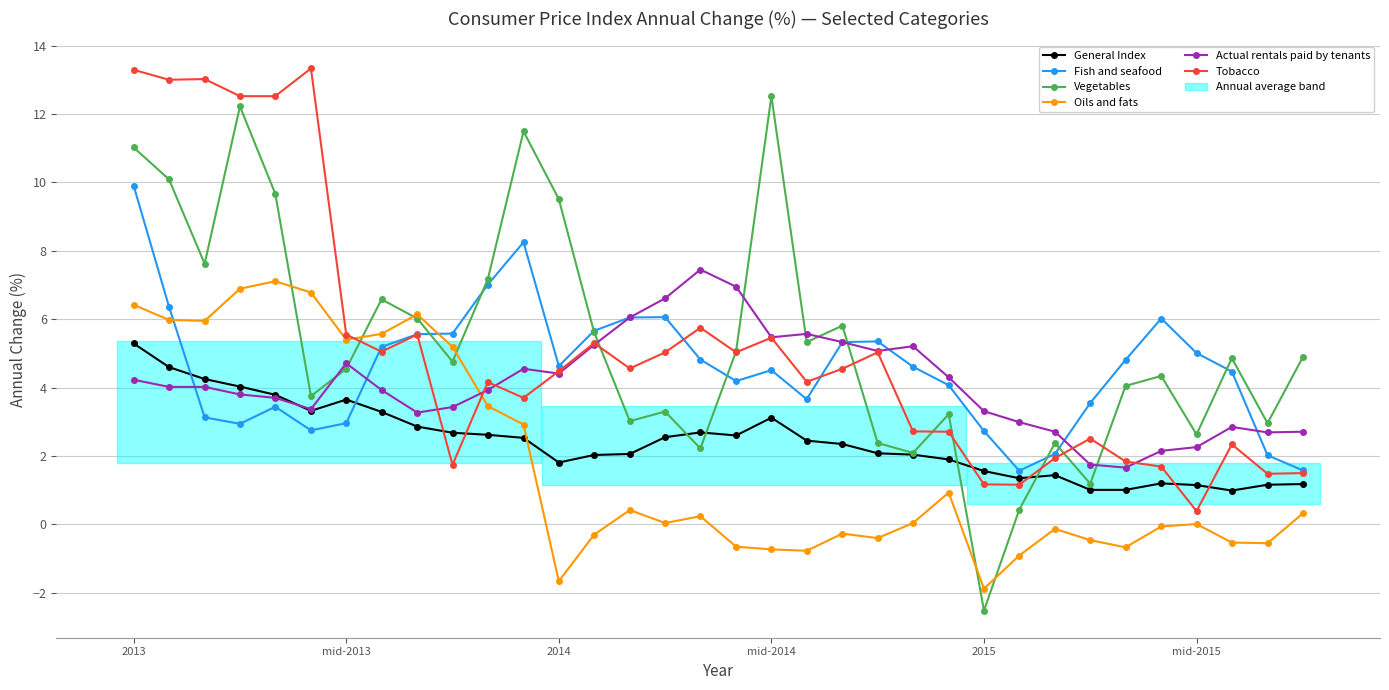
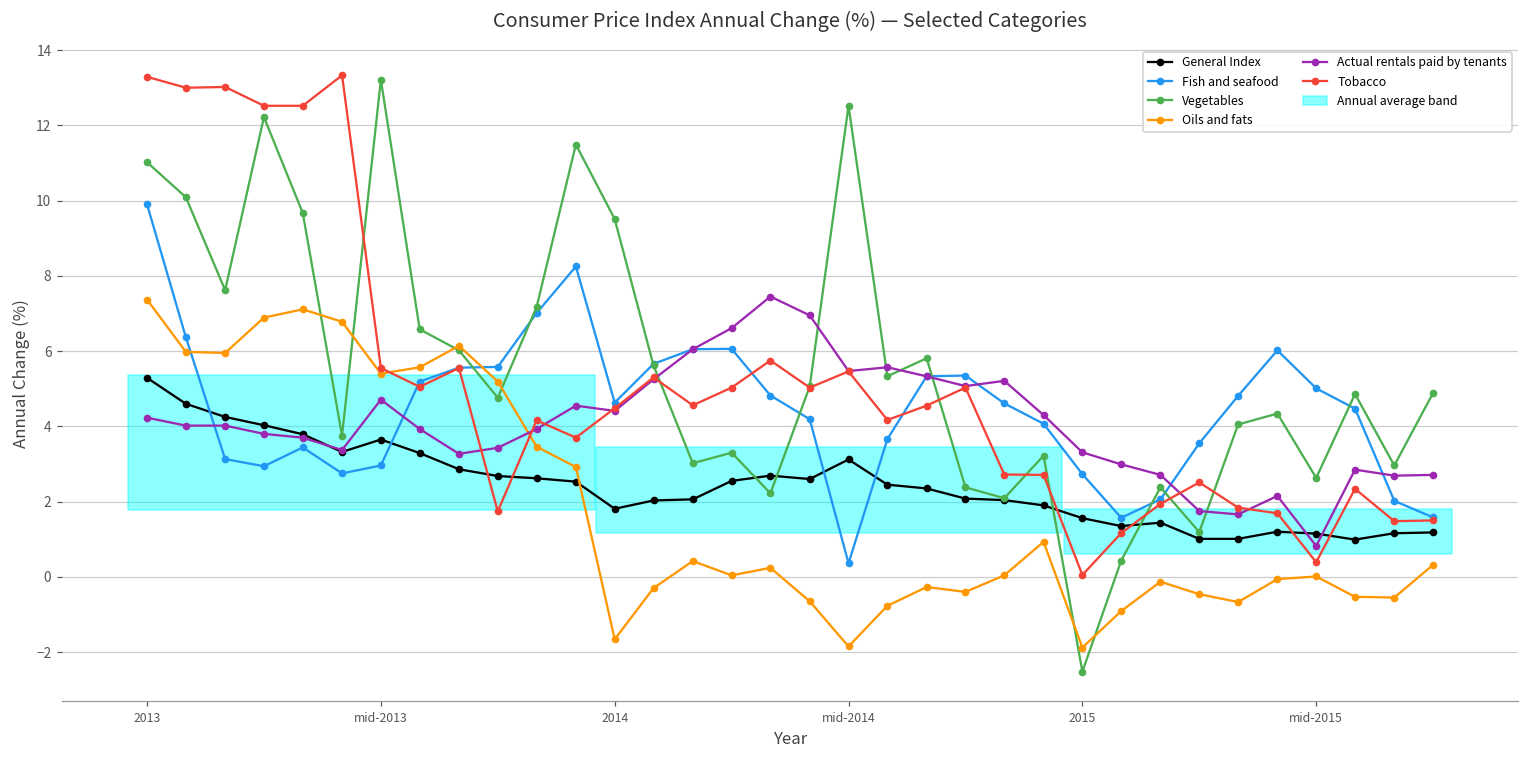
Oils and fats, 2013: 6.4 -> 7.4
Vegetables, mid-2013: 4.6 -> 13.2
Fish and seafood, mid-2014: 4.5 -> 0.4
Oils and fats, mid-2014: -0.7 -> -1.9
Tobacco, 2015: 1.2 -> 0.1
Actual rentals paid by tenants, mid-2015: 2.3 -> 0.8
